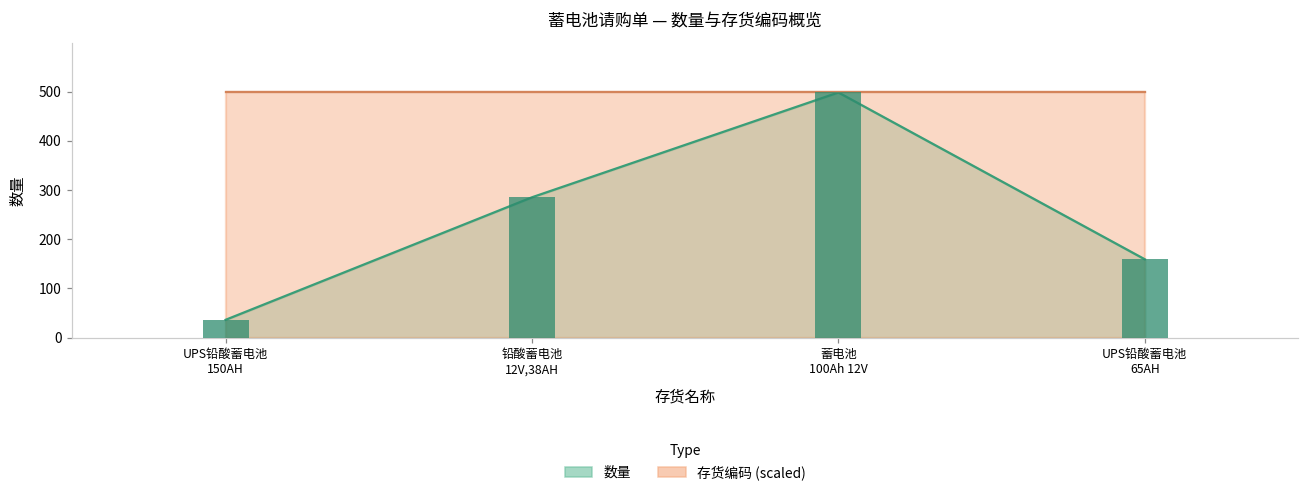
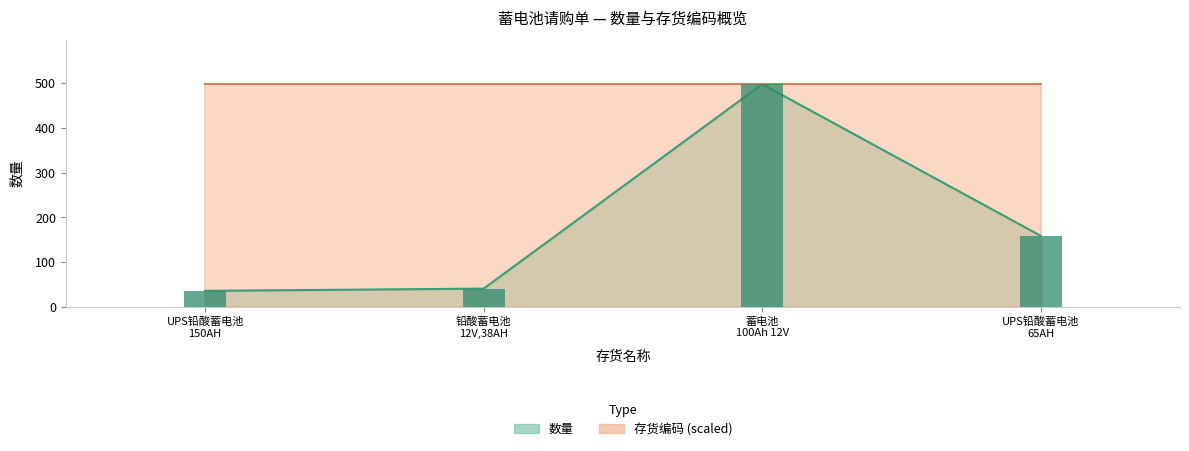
数量, 铅酸蓄电池 12V,38AH: 290 -> 40
